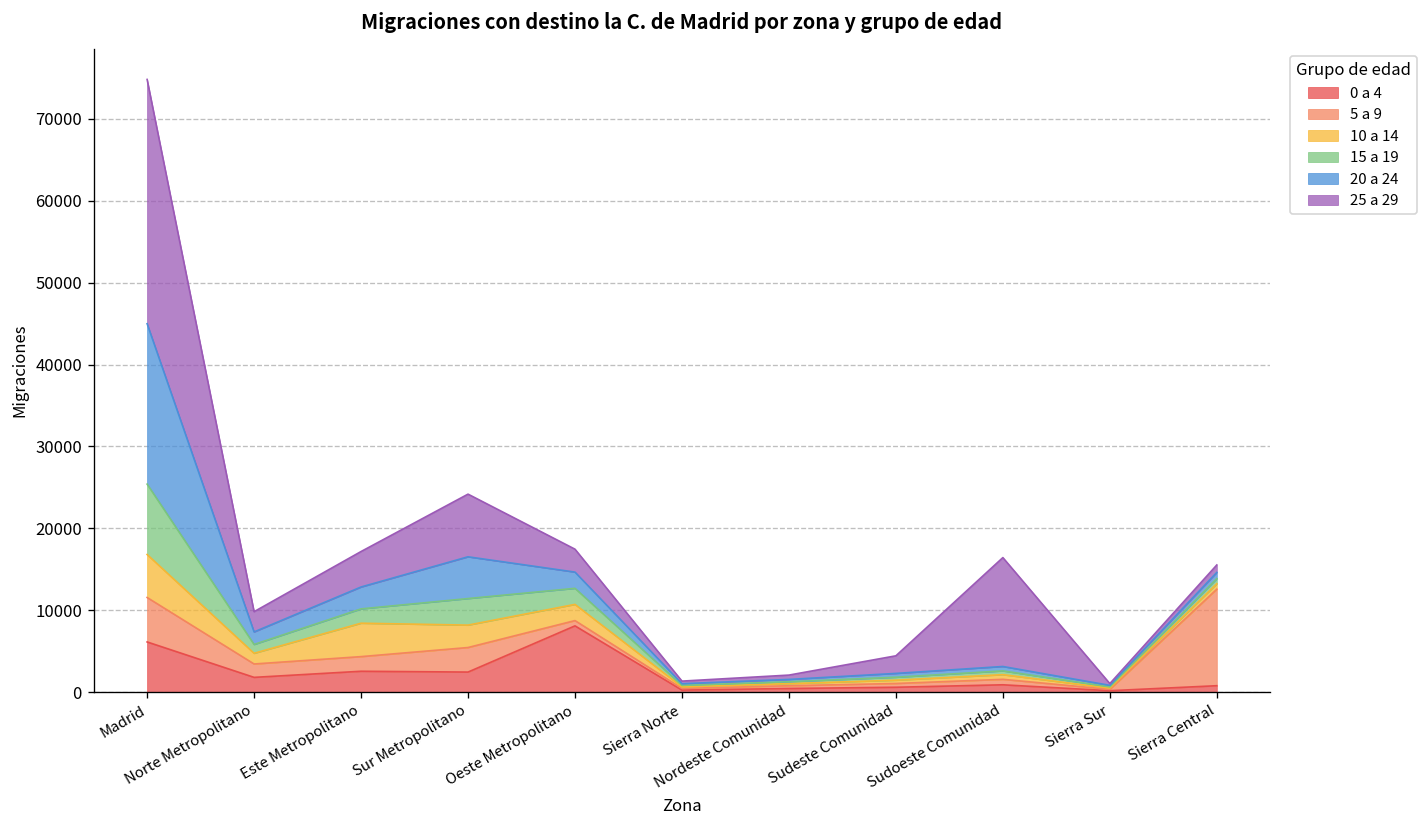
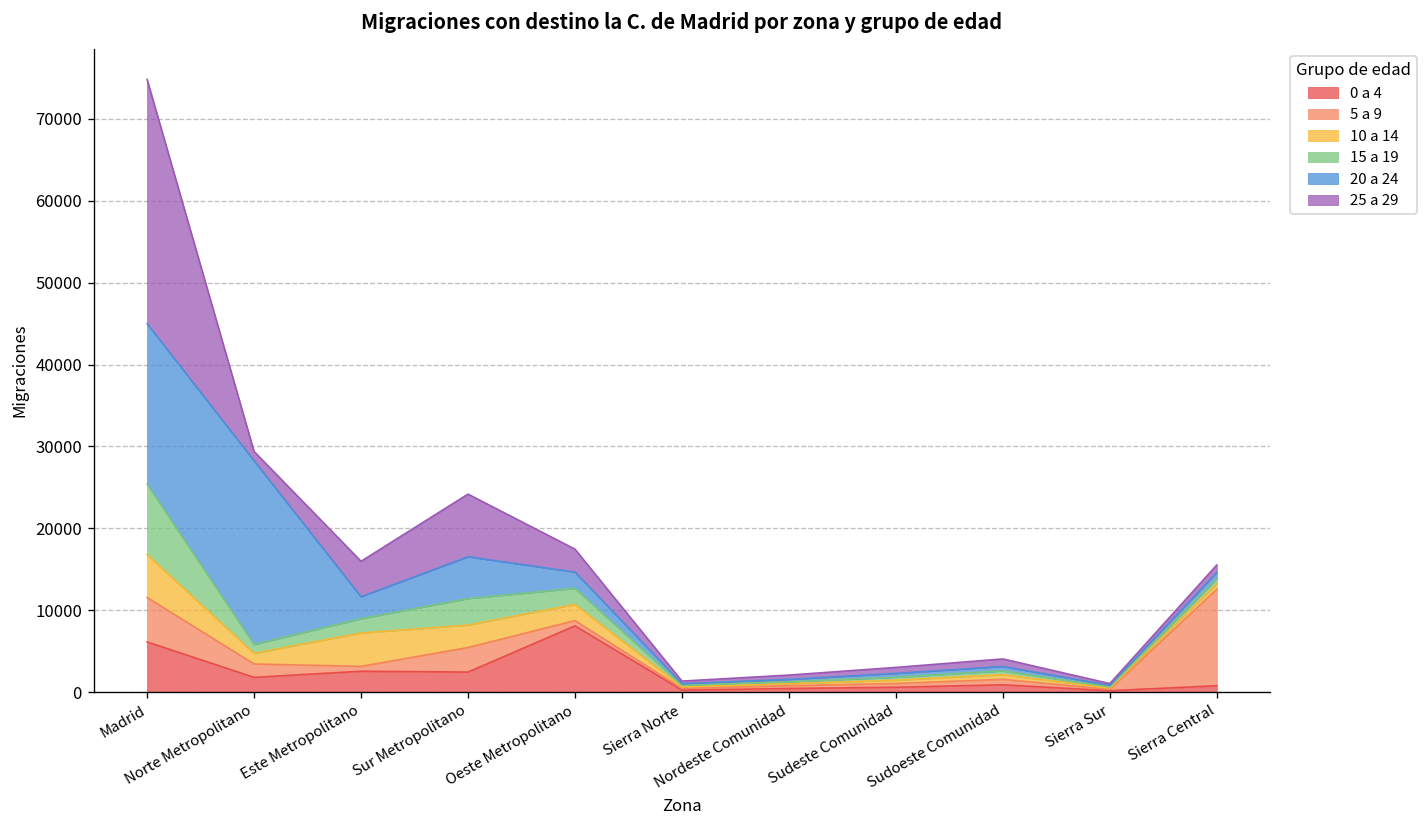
20 a 24, Norte Metropolitano: 2000 -> 22000
25 a 29, Norte Metropolitano: 2000 -> 1000
5 a 9, Este Metropolitano: 2000 -> 1000
25 a 29, Sudeste Comunidad: 2000 -> 1000
25 a 29, Sudoeste Comunidad: 13000 -> 1000
